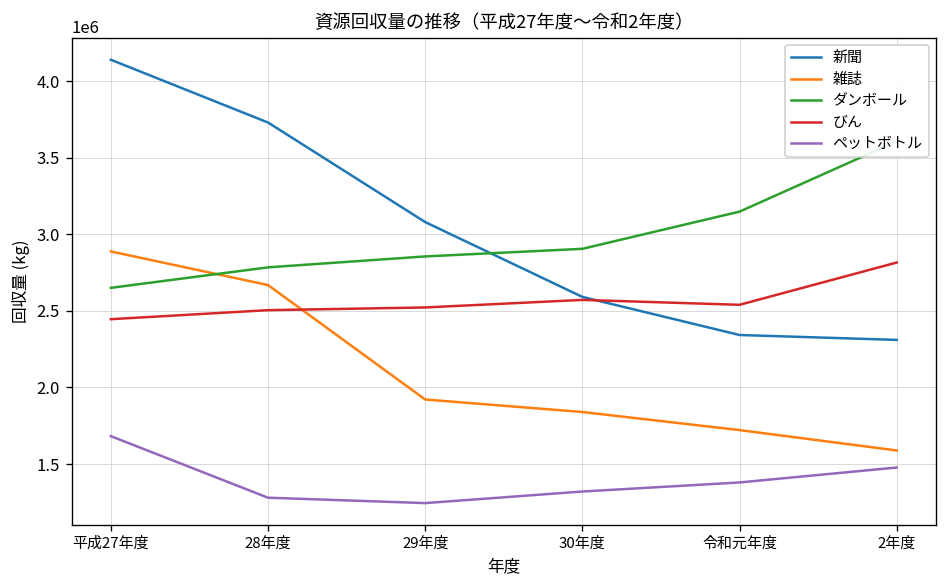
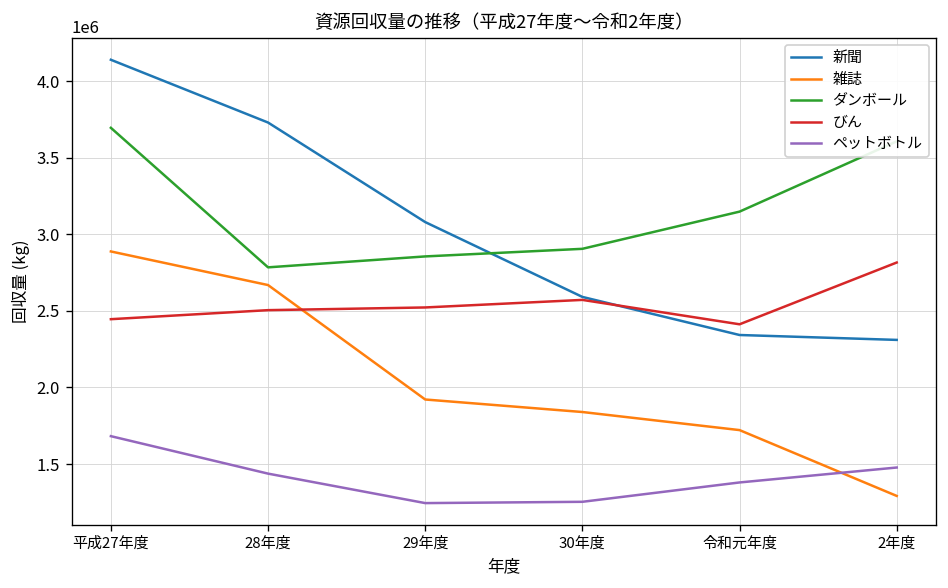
ダンボール, 平成27年度: 2650000 -> 3700000
ペットボトル, 28年度: 1280000 -> 1440000
ペットボトル, 30年度: 1320000 -> 1250000
びん, 令和元年度: 2540000 -> 2410000
雑誌, 2年度: 1590000 -> 1290000
